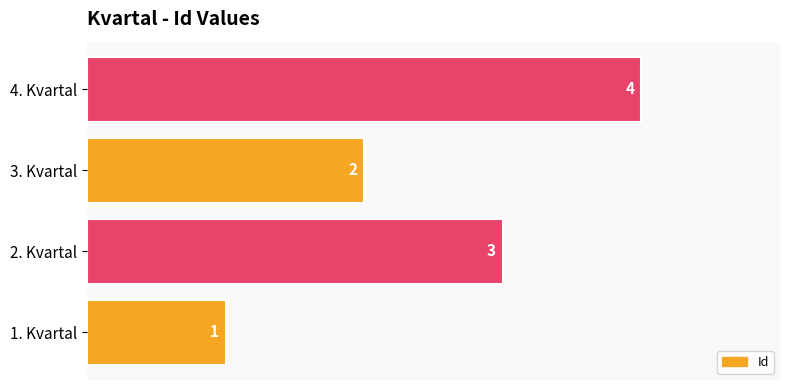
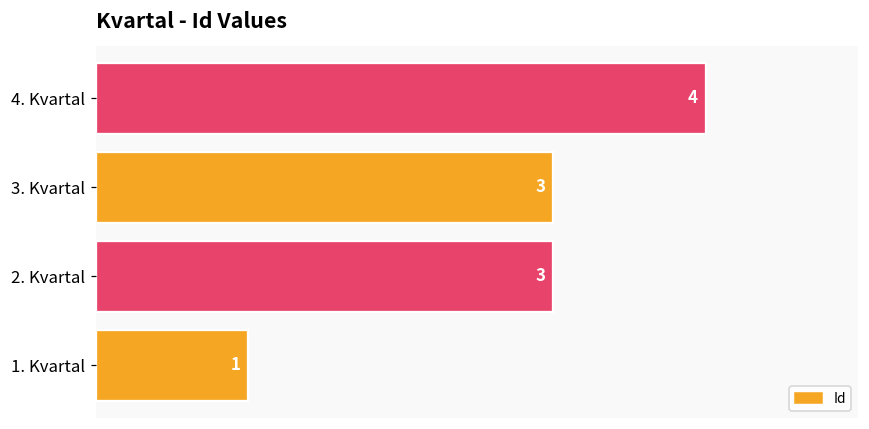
3. Kvartal: 2 -> 3
